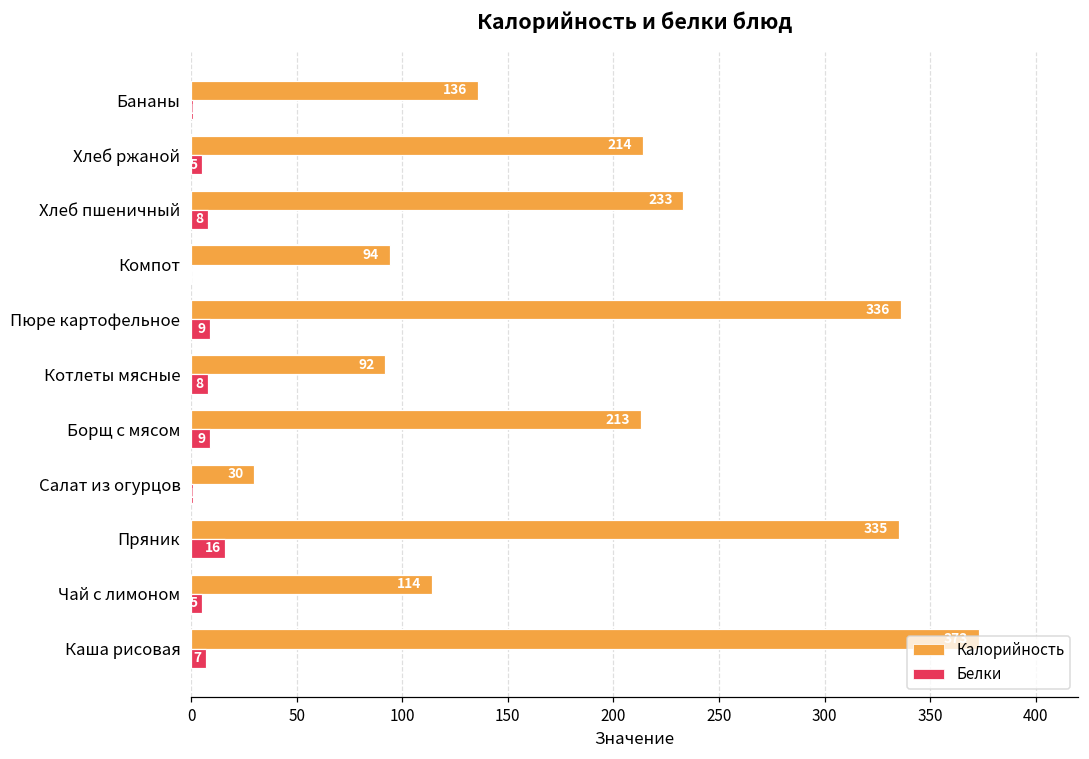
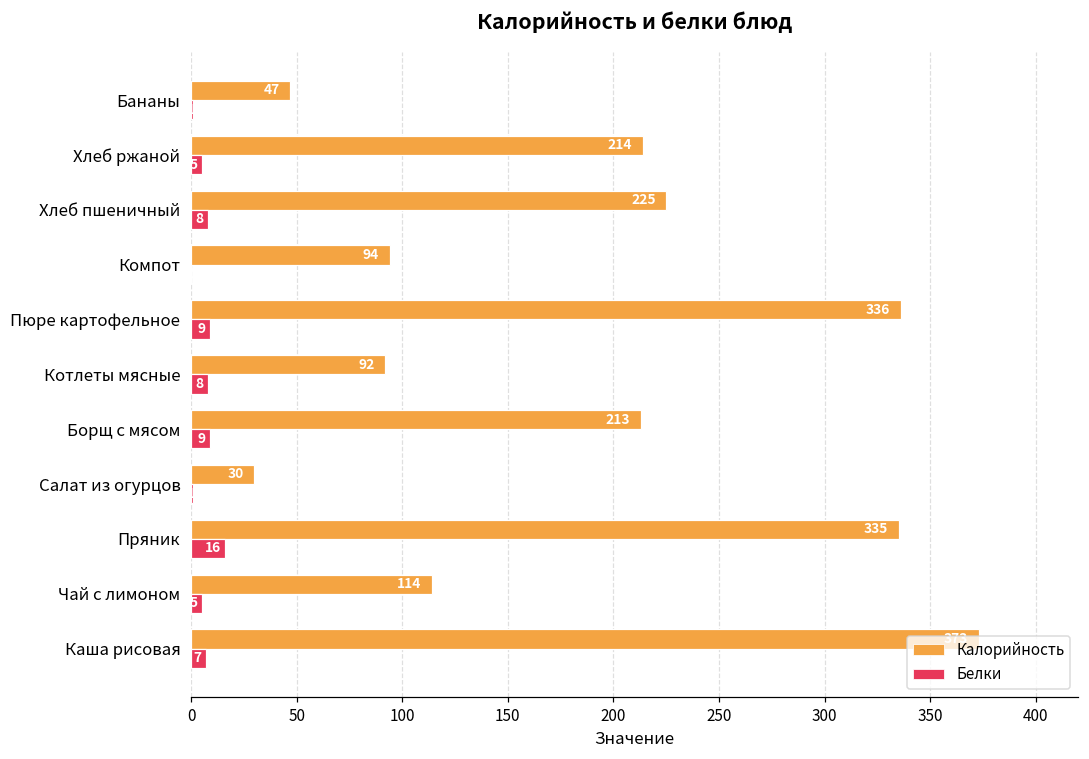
Калорийность, Бананы: 136 -> 47
Калорийность, Хлеб пшеничный: 233 -> 225
